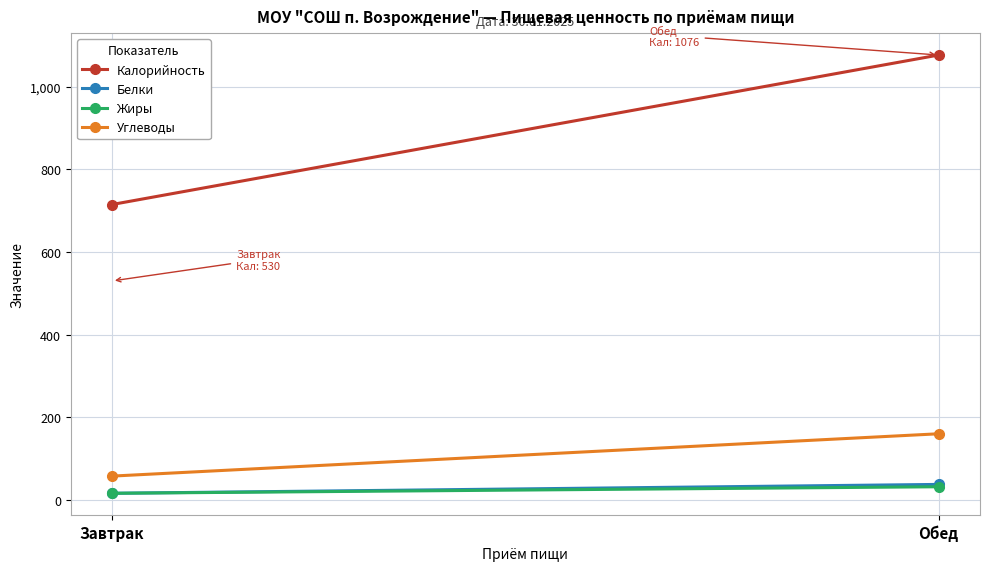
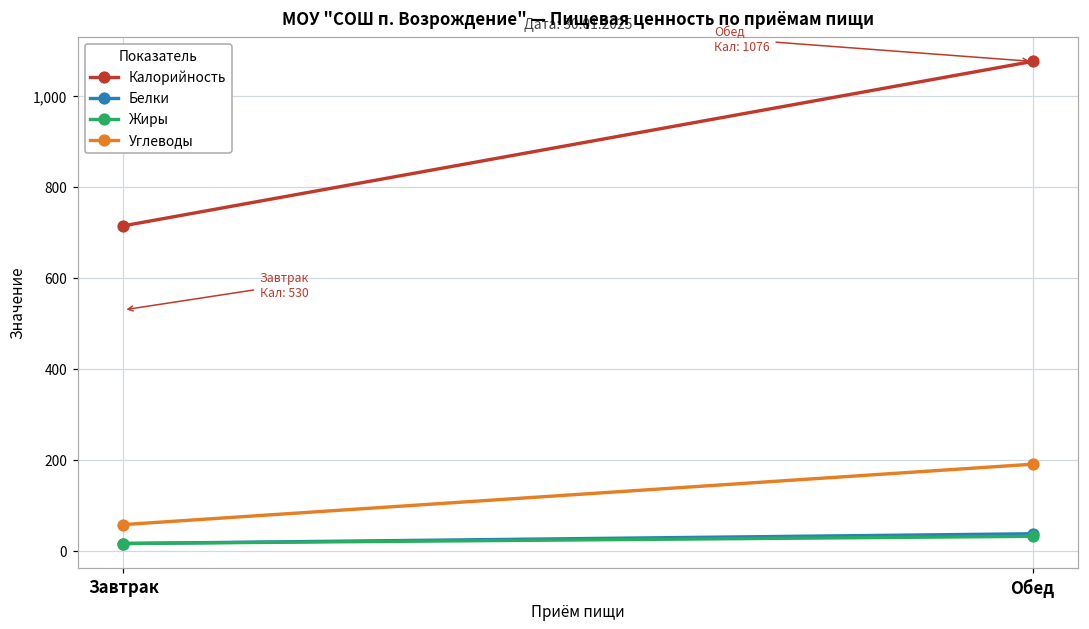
Углеводы, Обед: 160 -> 190
